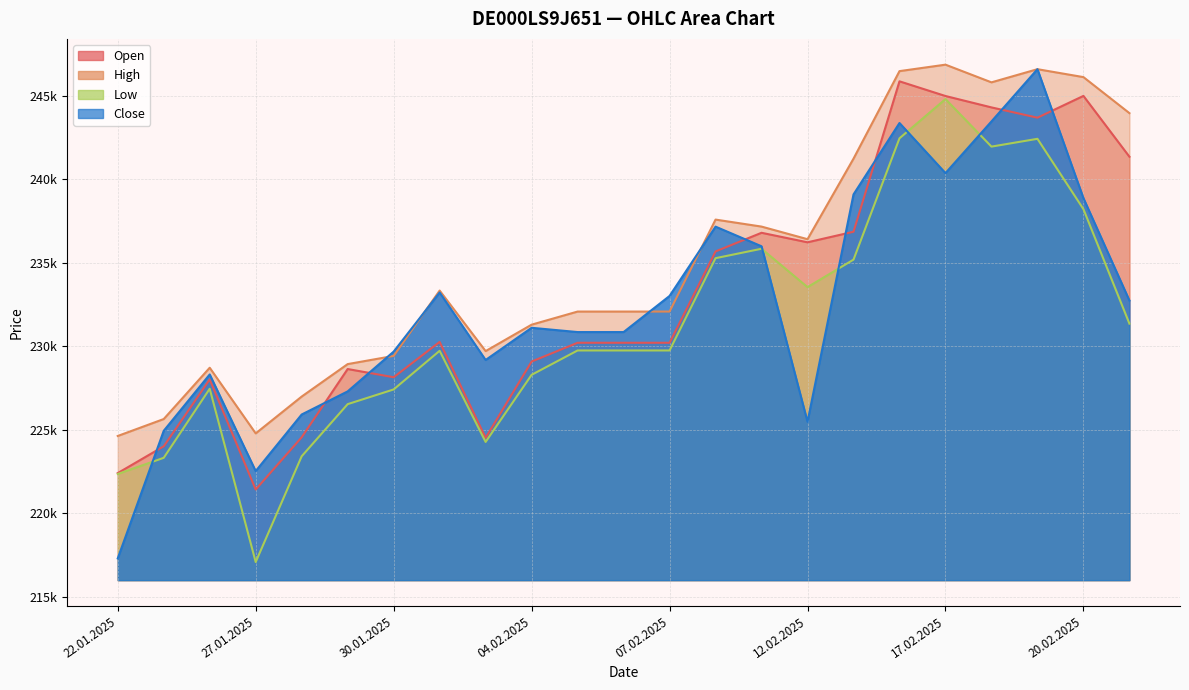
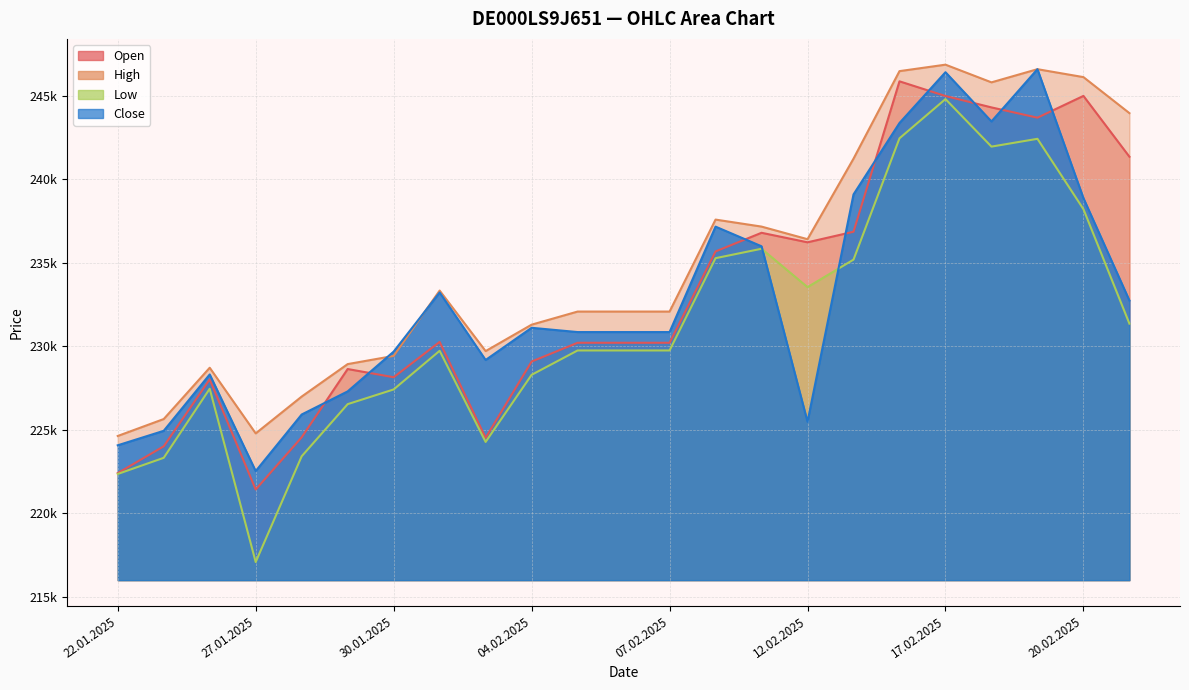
Close, 22.01.2025: 217300 -> 224100
Close, 07.02.2025: 233000 -> 230800
Close, 17.02.2025: 240400 -> 246400
